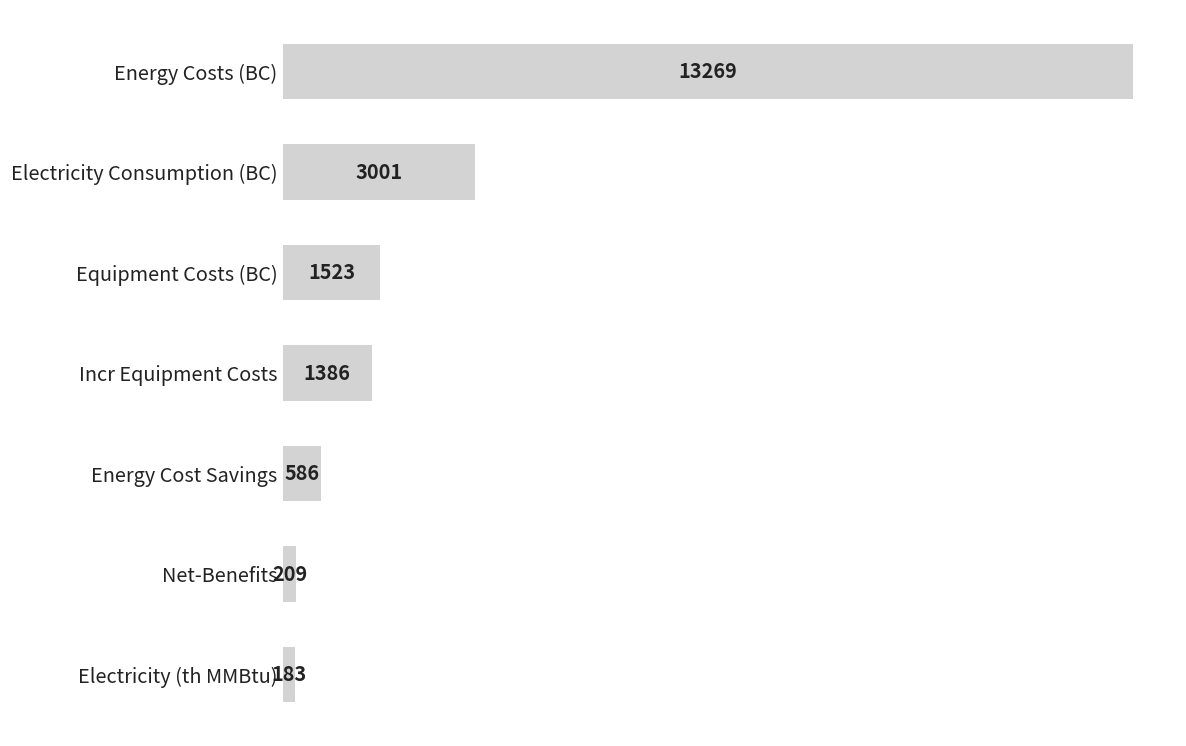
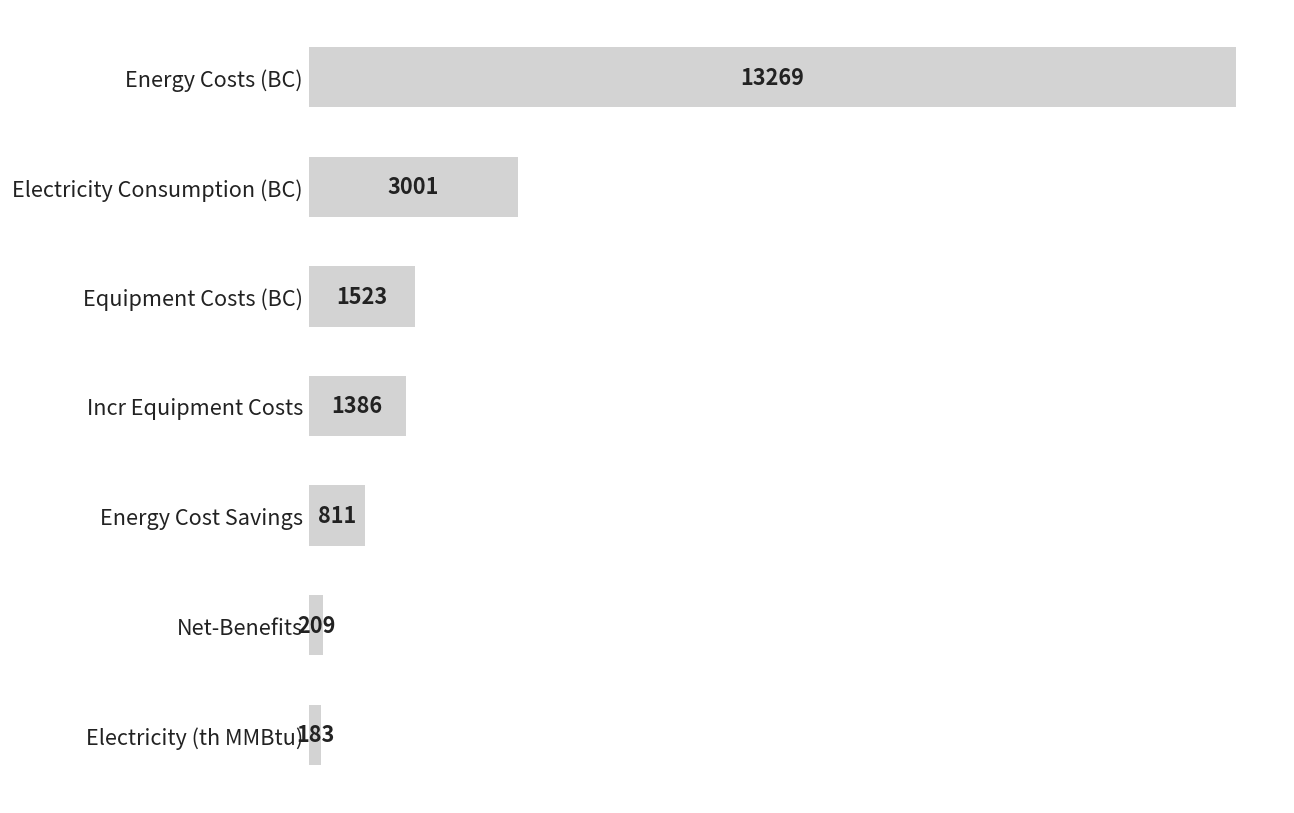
Energy Cost Savings: 586 -> 811
